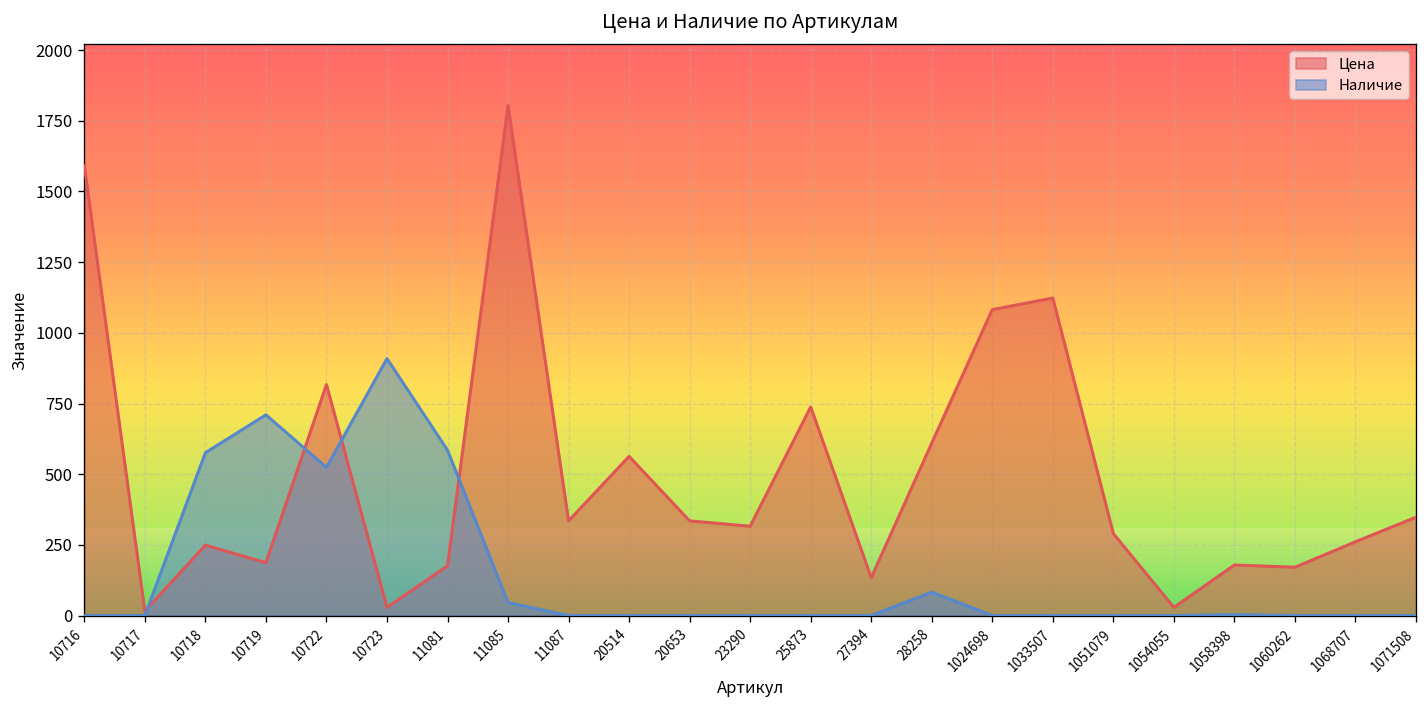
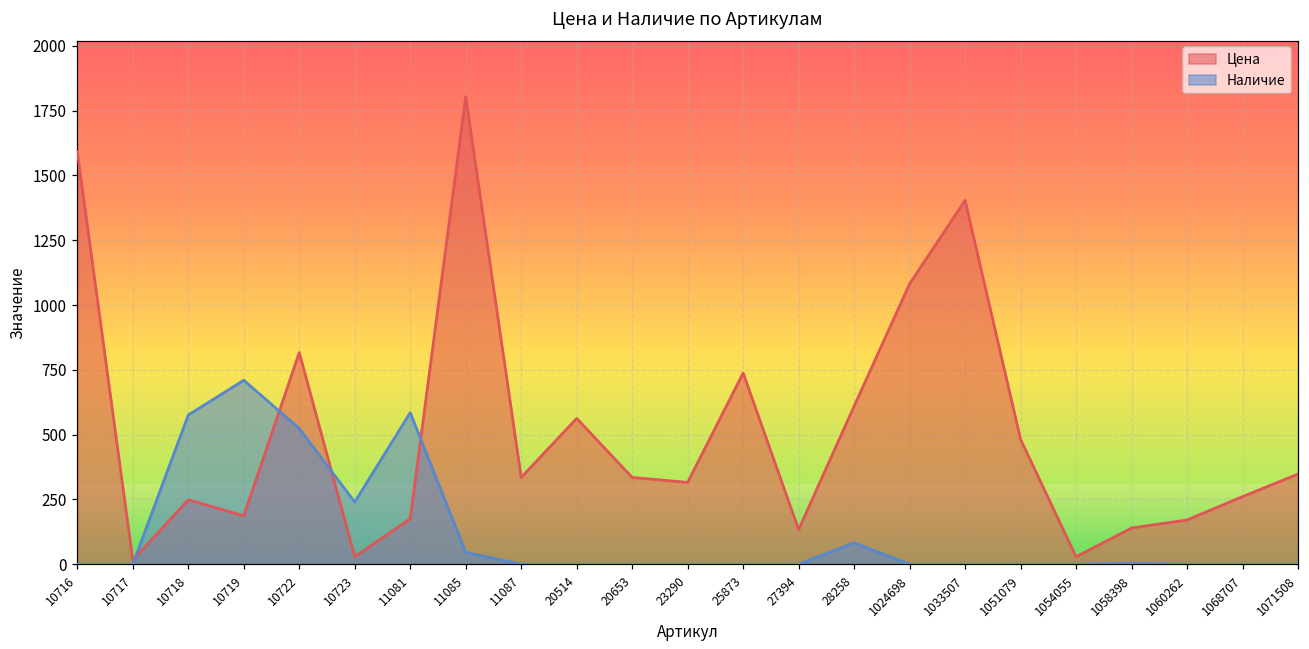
Наличие, 10723: 910 -> 240
Цена, 1033507: 1120 -> 1400
Цена, 1051079: 290 -> 480
Цена, 1058398: 180 -> 140
